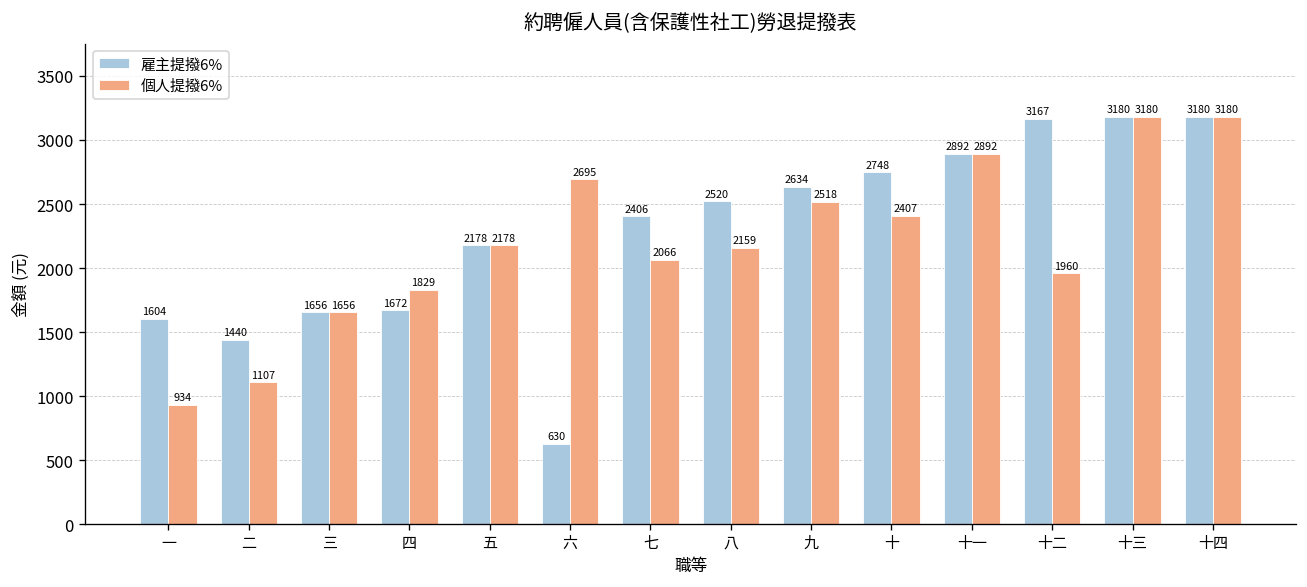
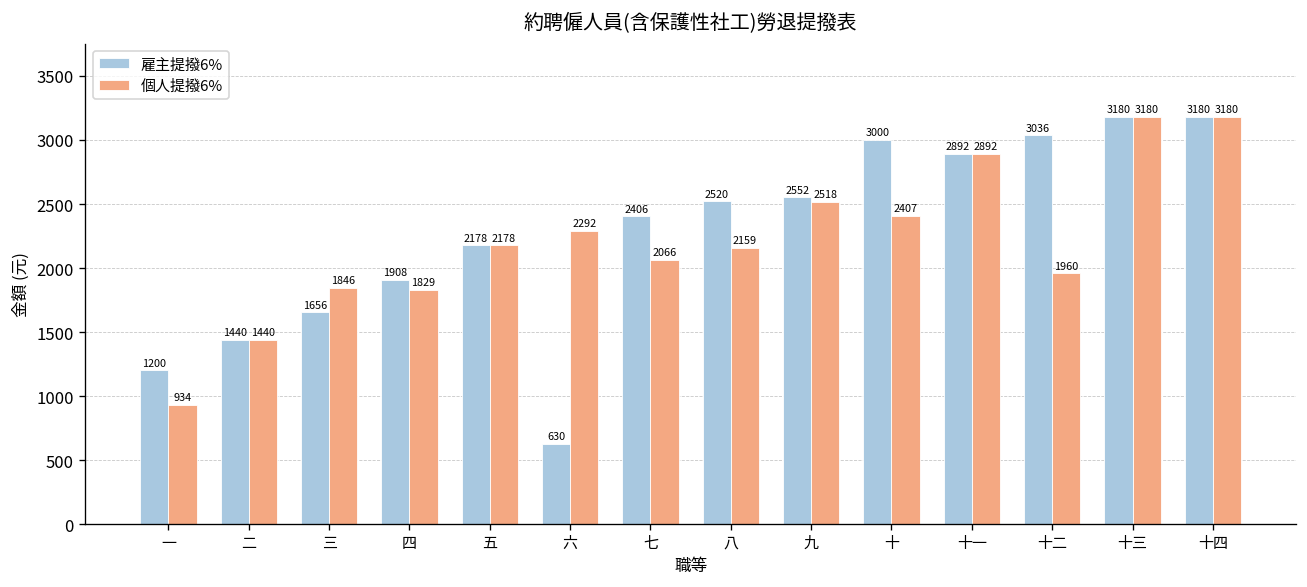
雇主提撥6%, 一: 1604 -> 1200
個人提撥6%, 二: 1107 -> 1440
個人提撥6%, 三: 1656 -> 1846
雇主提撥6%, 四: 1672 -> 1908
個人提撥6%, 六: 2695 -> 2292
雇主提撥6%, 九: 2634 -> 2552
雇主提撥6%, 十: 2748 -> 3000
雇主提撥6%, 十二: 3167 -> 3036
